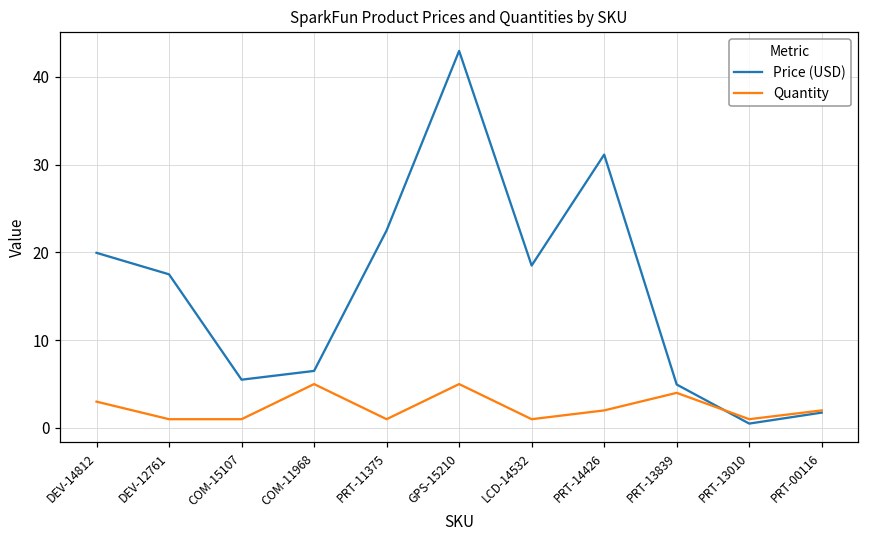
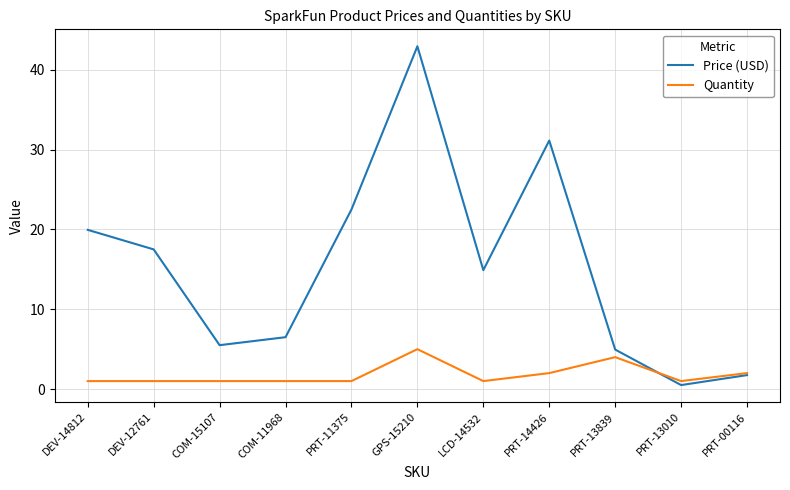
Quantity, DEV-14812: 3 -> 1
Quantity, COM-11968: 5 -> 1
Price (USD), LCD-14532: 19 -> 15
